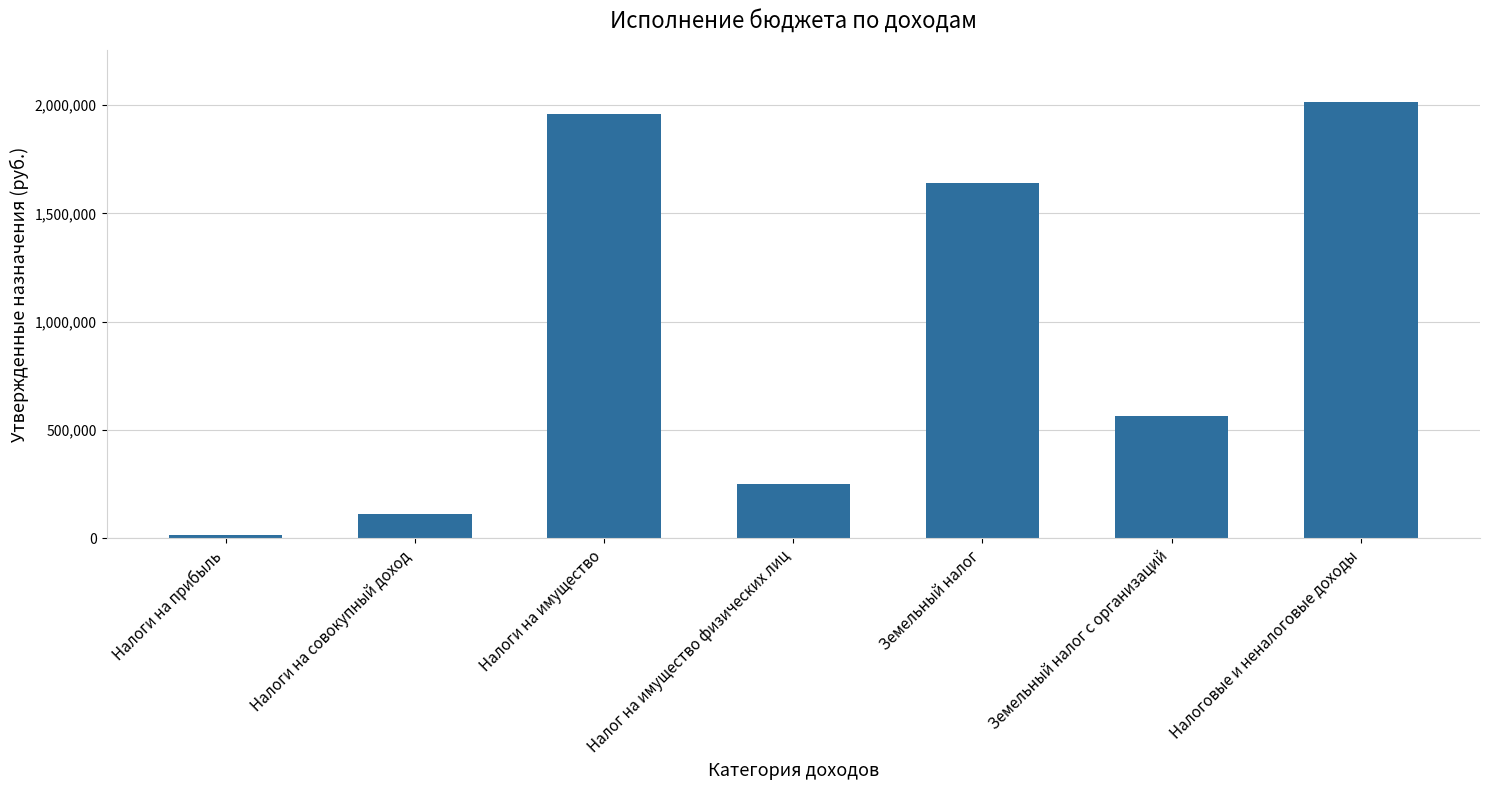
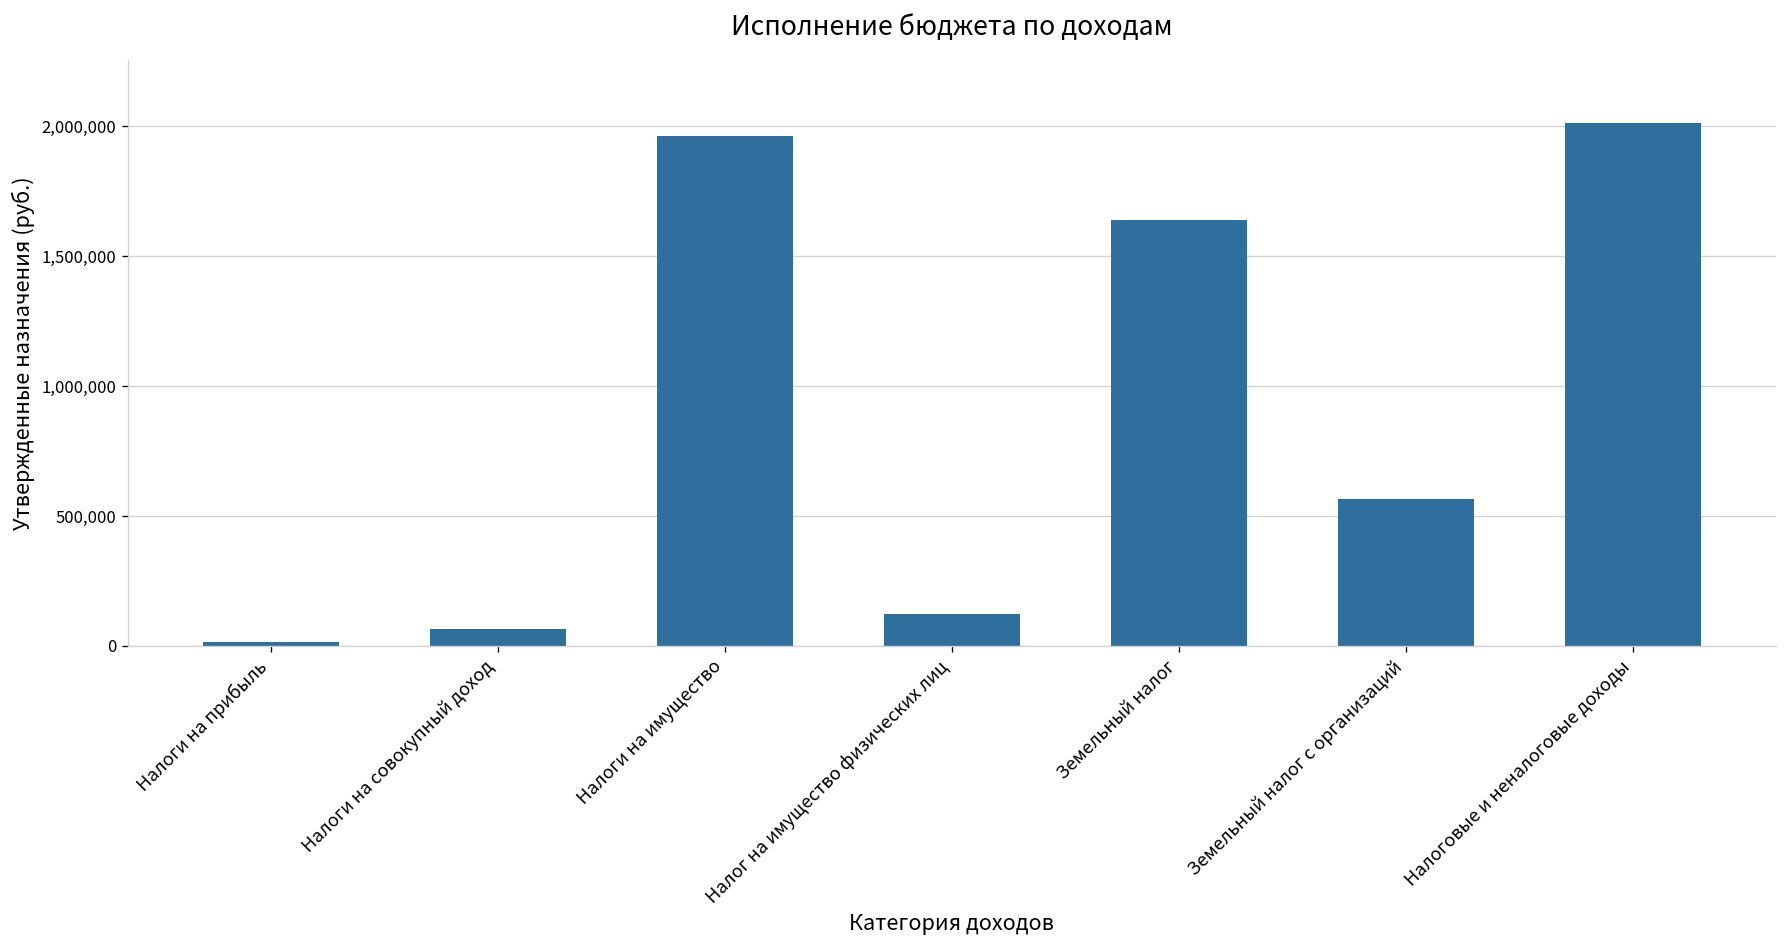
Налоги на совокупный доход: 110,000 -> 70,000
Налог на имущество физических лиц: 250,000 -> 120,000
